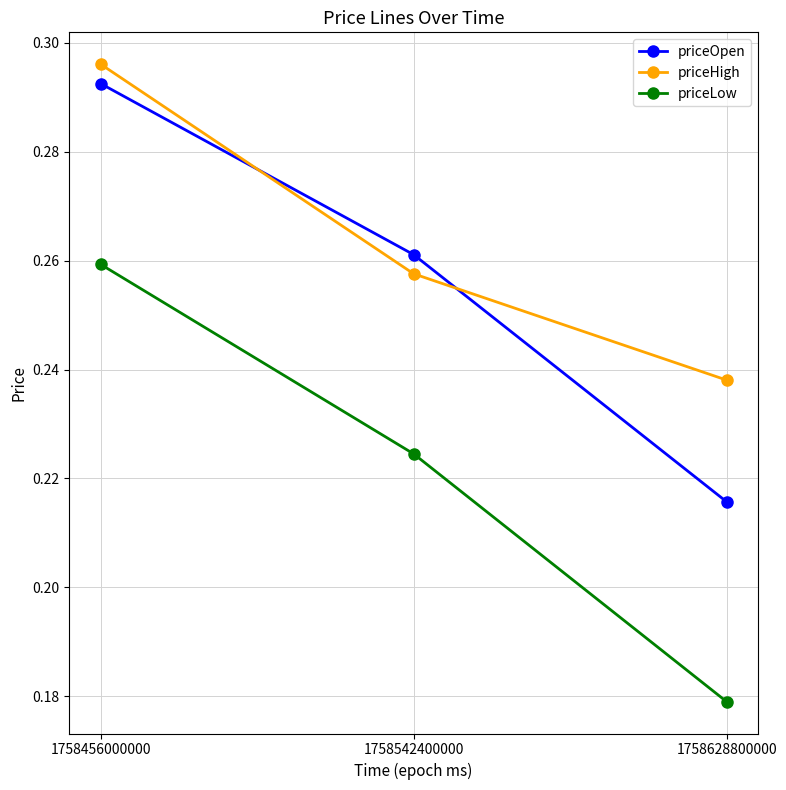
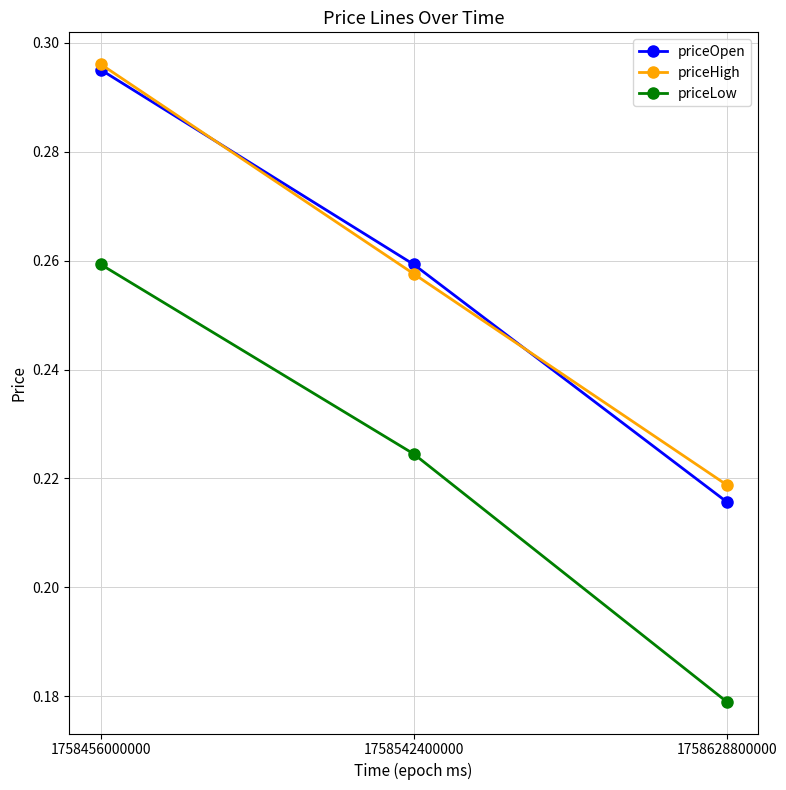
priceOpen, 1758456000000: 0.293 -> 0.295
priceOpen, 1758542400000: 0.261 -> 0.259
priceHigh, 1758628800000: 0.238 -> 0.219
